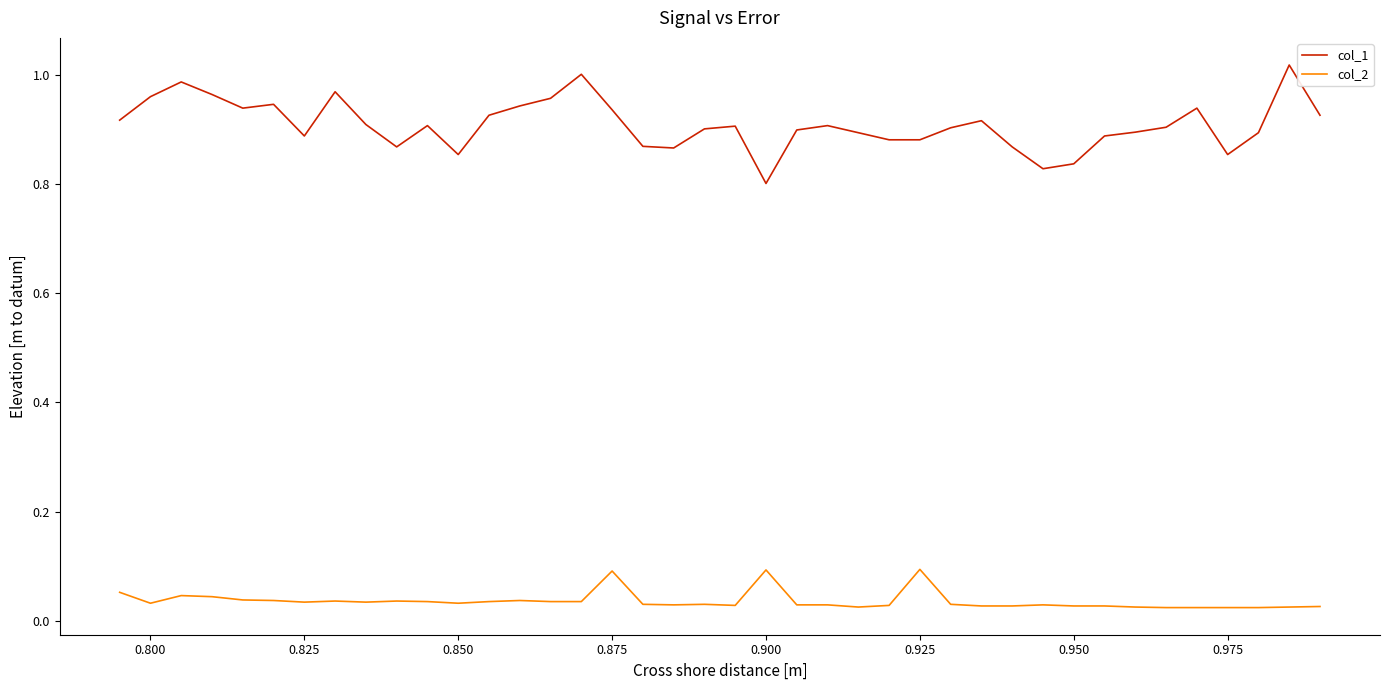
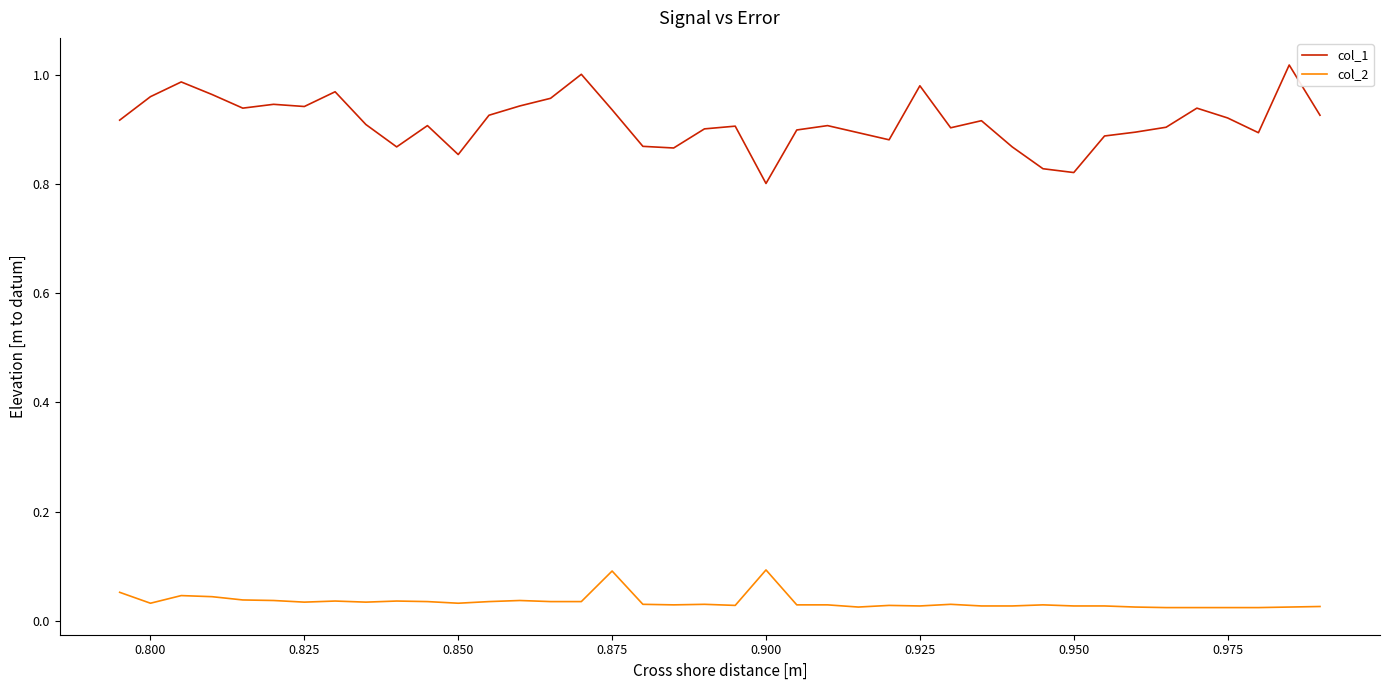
col_1, 0.825: 0.89 -> 0.94
col_1, 0.925: 0.88 -> 0.98
col_2, 0.925: 0.09 -> 0.03
col_1, 0.950: 0.84 -> 0.82
col_1, 0.975: 0.85 -> 0.92
